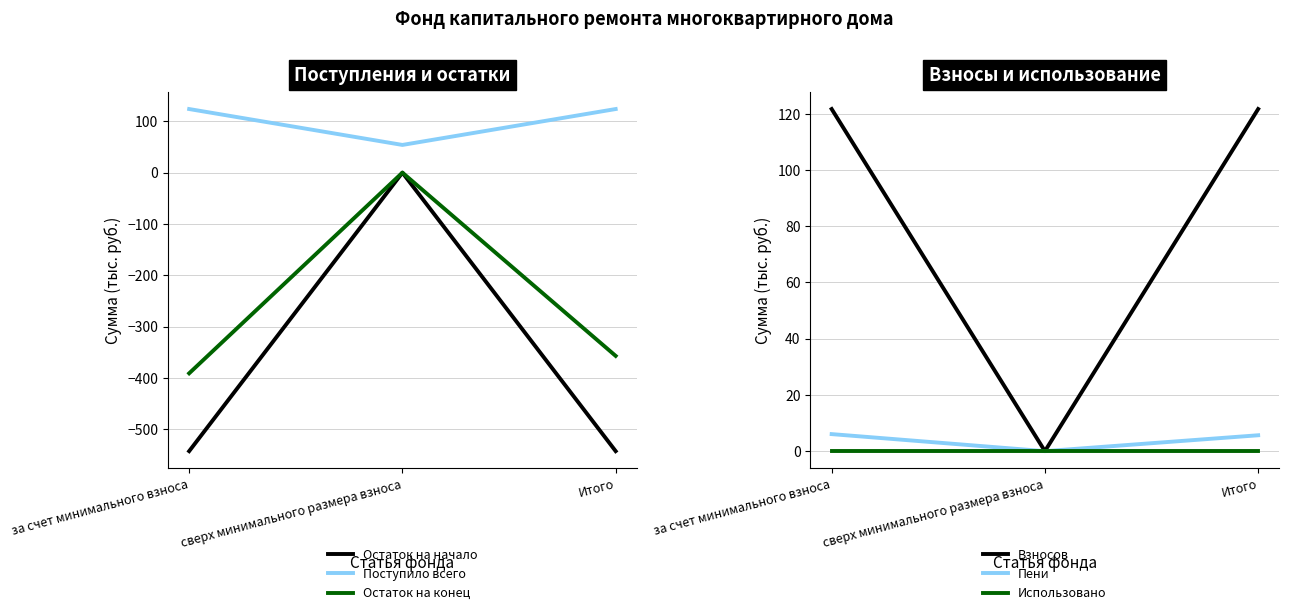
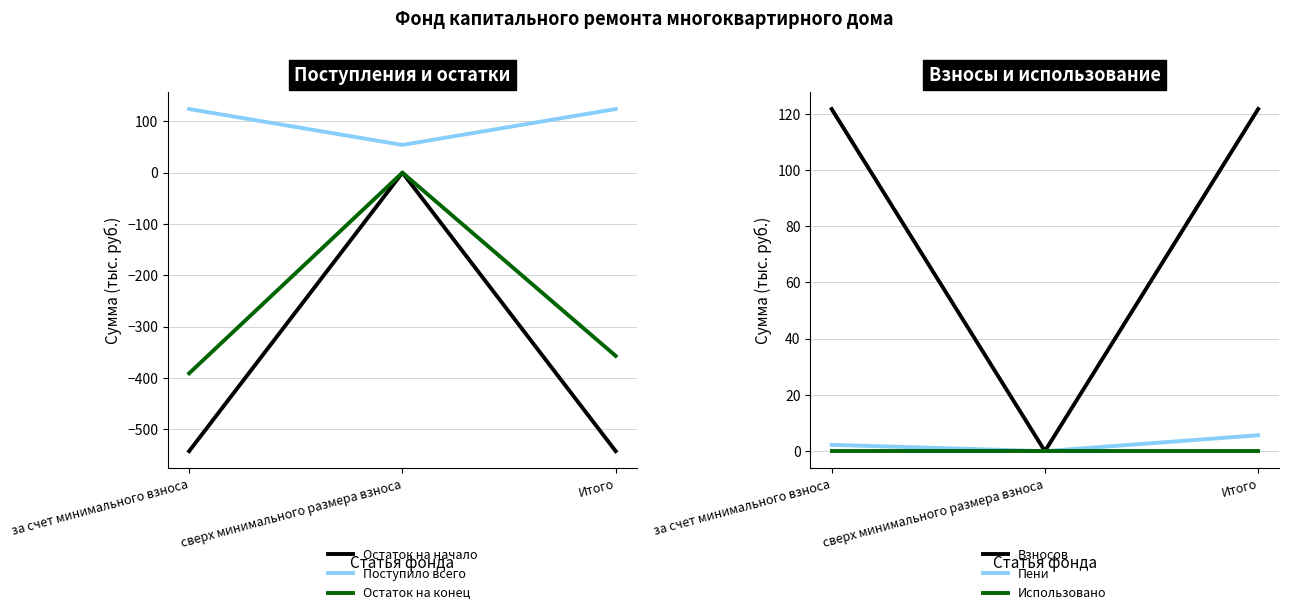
Взносы и использование, Пени, за счет минимального взноса: 6 -> 2
